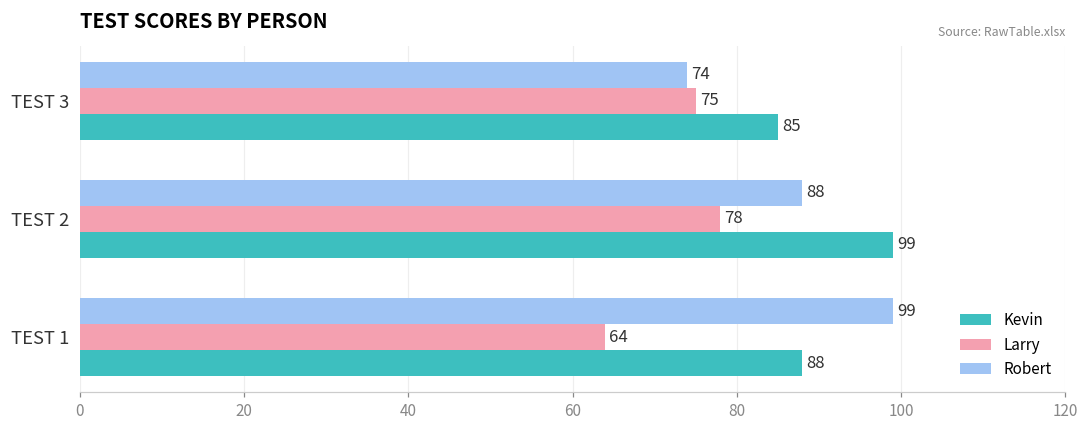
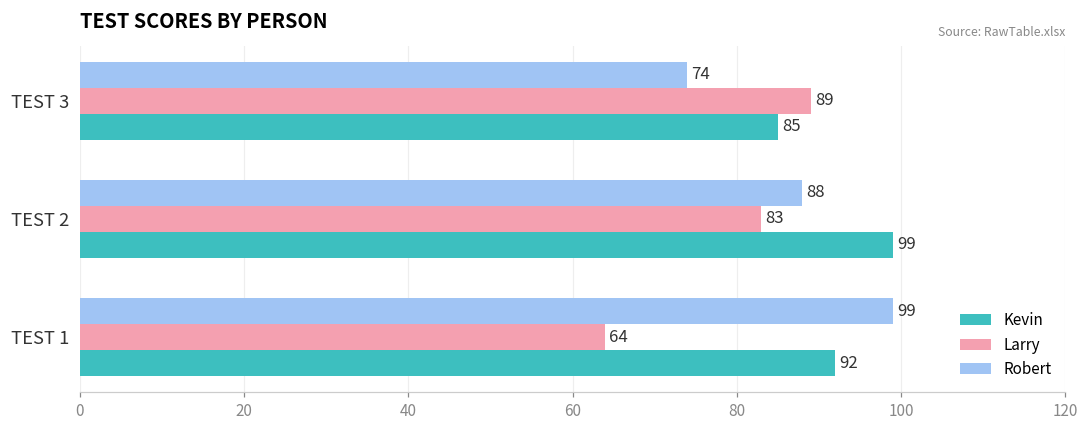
Larry, TEST 3: 75 -> 89
Larry, TEST 2: 78 -> 83
Kevin, TEST 1: 88 -> 92
